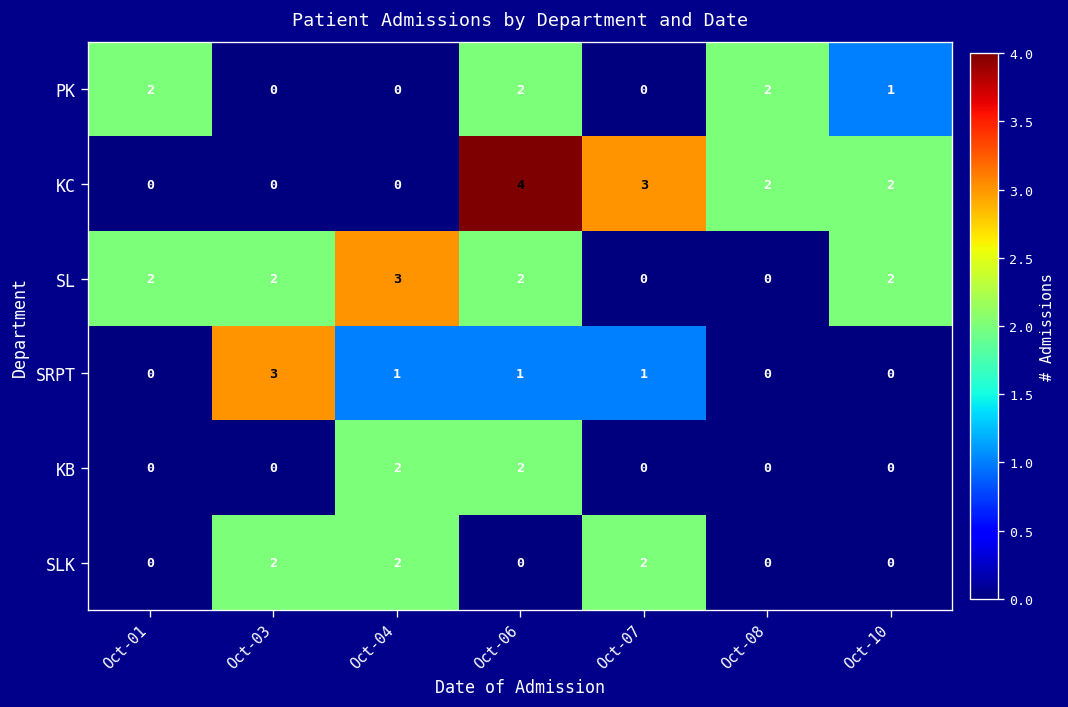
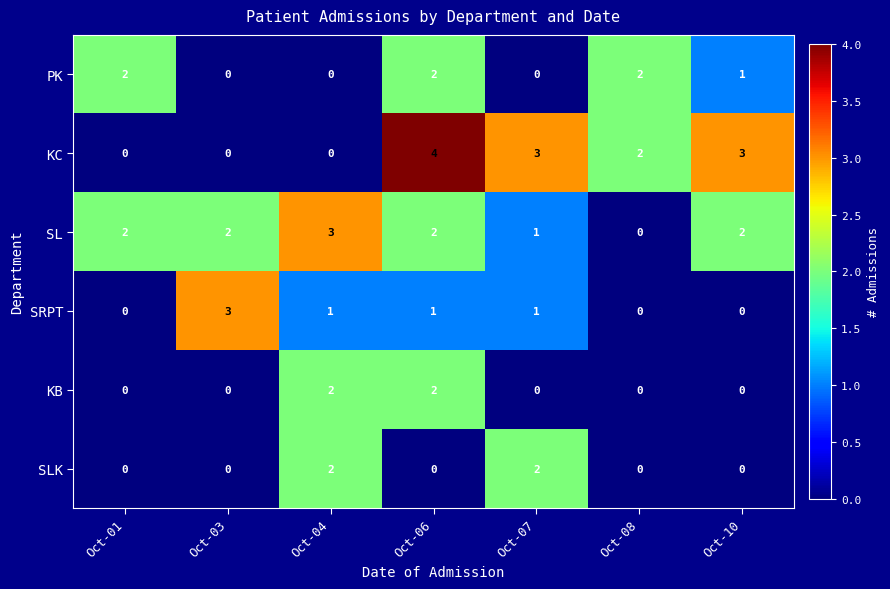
KC, Oct-10: 2 -> 3
SL, Oct-07: 0 -> 1
SLK, Oct-03: 2 -> 0
